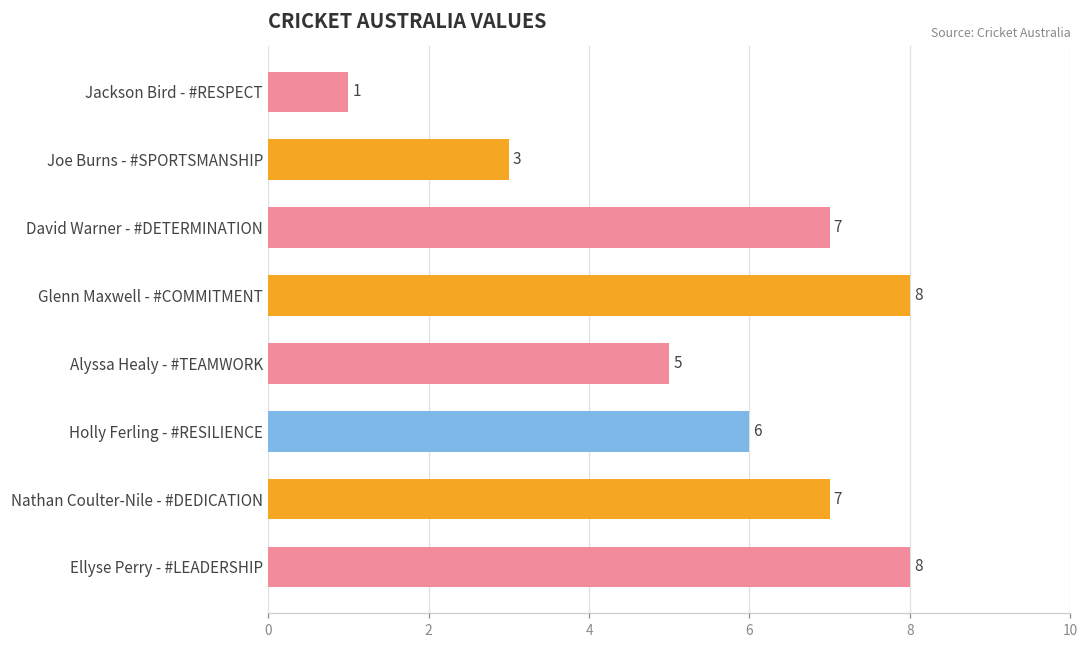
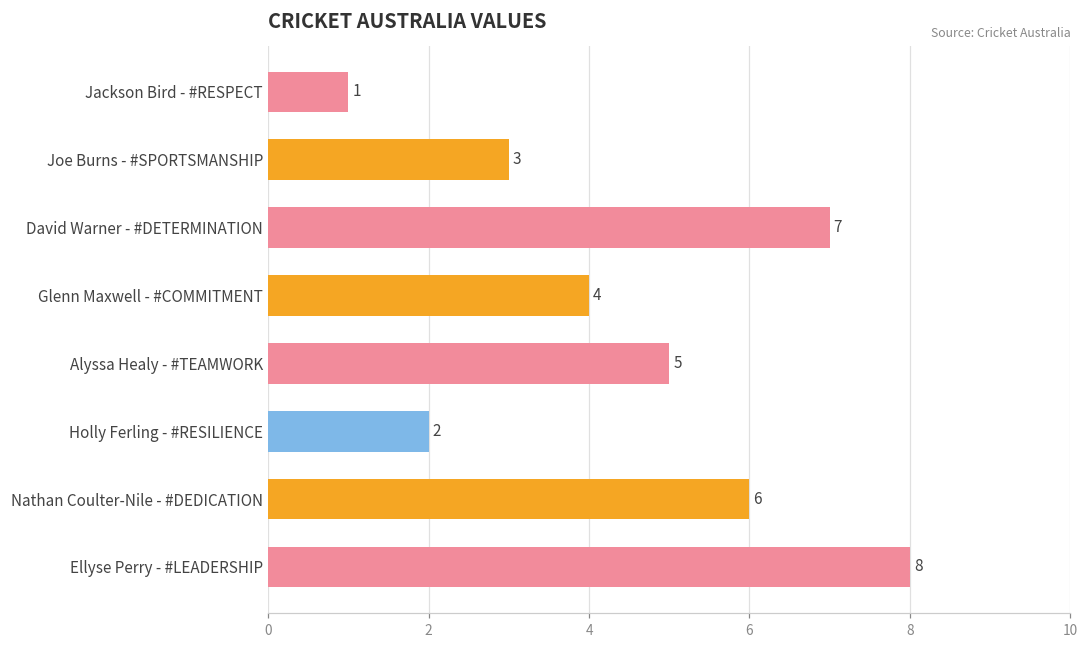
Glenn Maxwell - #COMMITMENT: 8 -> 4
Holly Ferling - #RESILIENCE: 6 -> 2
Nathan Coulter-Nile - #DEDICATION: 7 -> 6
